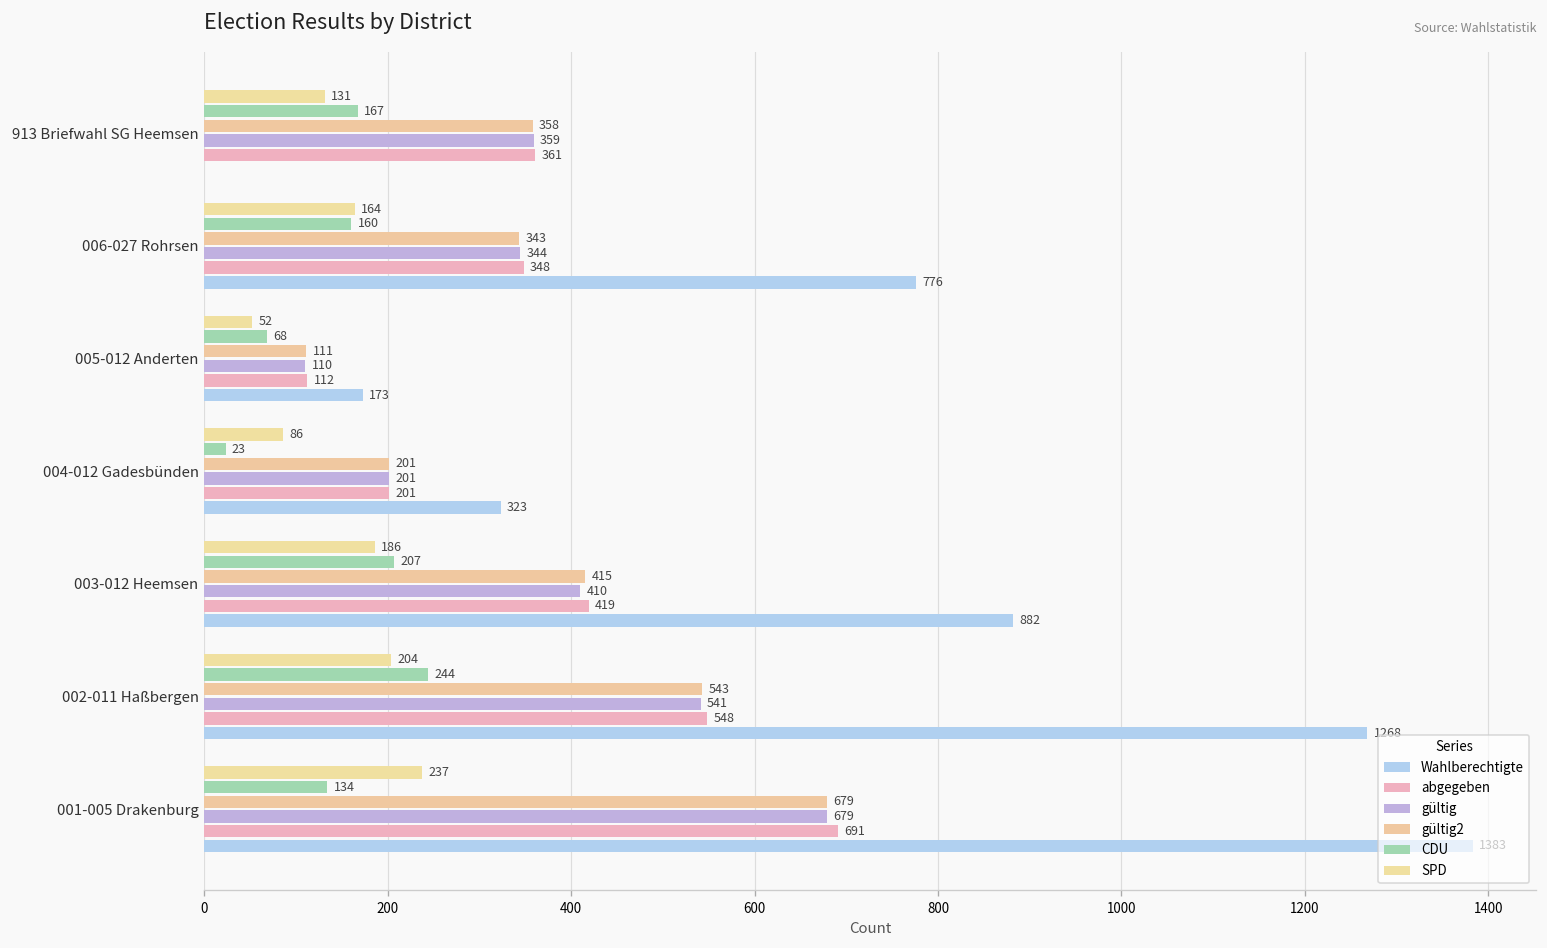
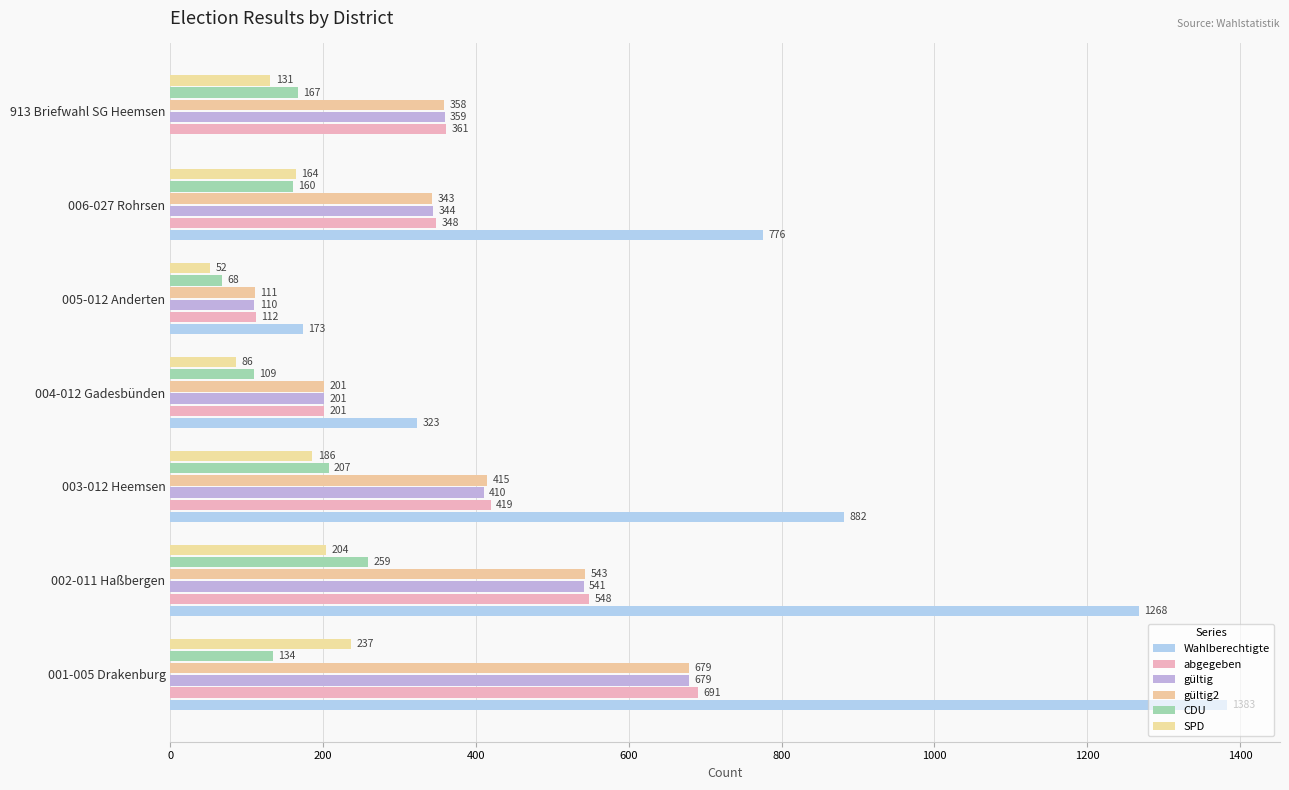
CDU, 004-012 Gadesbünden: 23 -> 109
CDU, 002-011 Haßbergen: 244 -> 259
